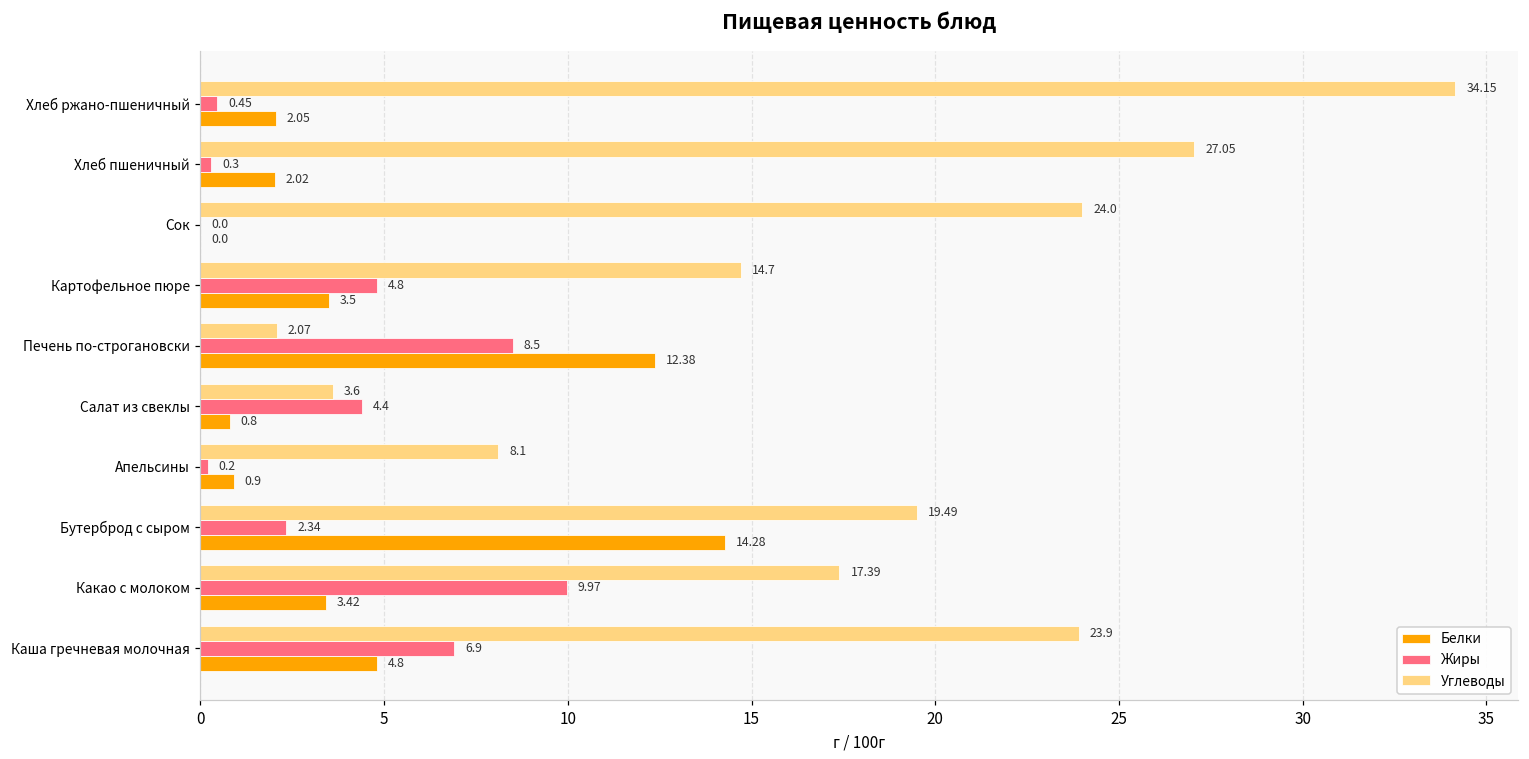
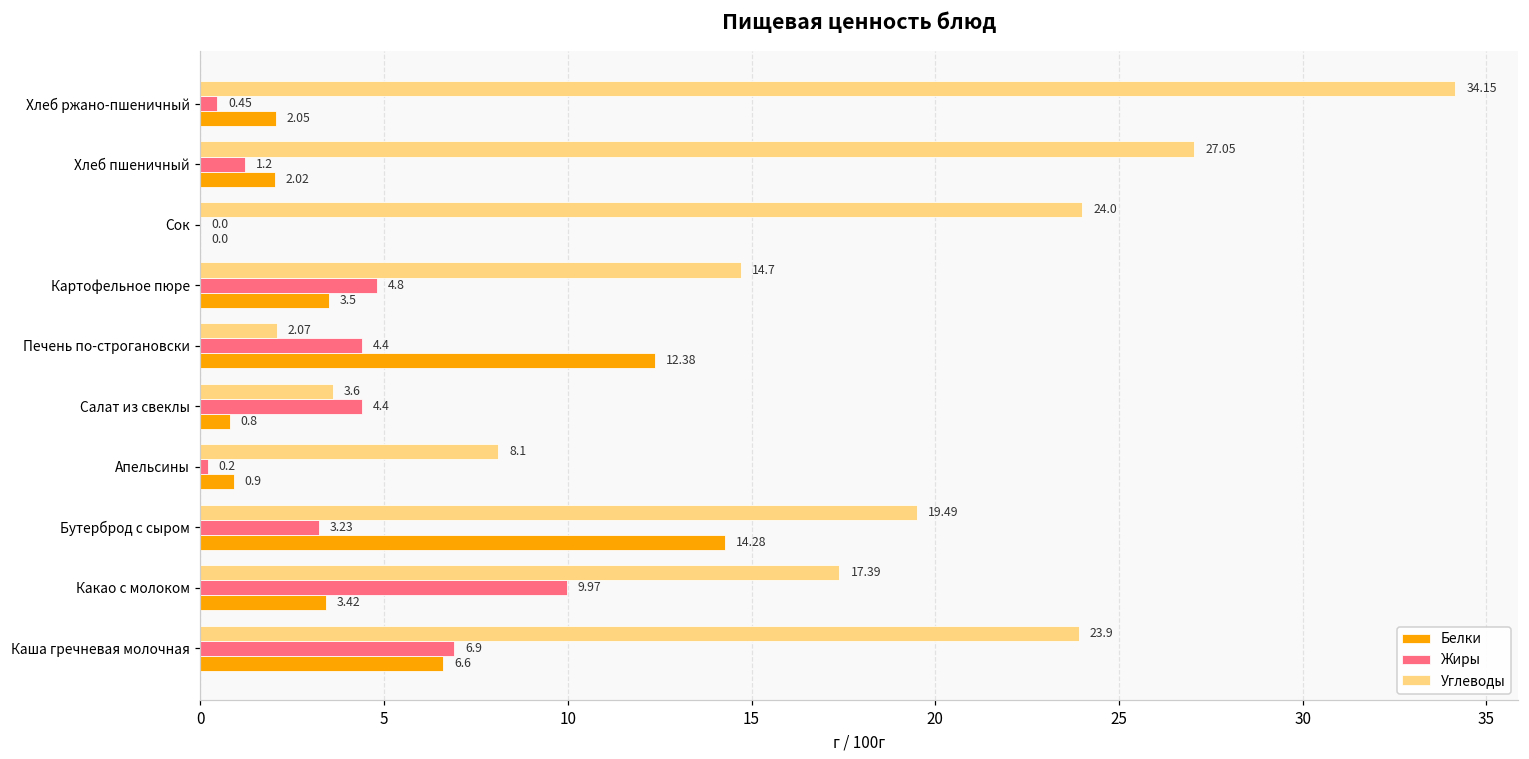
Жиры, Хлеб пшеничный: 0.3 -> 1.2
Жиры, Печень по-строгановски: 8.5 -> 4.4
Жиры, Бутерброд с сыром: 2.34 -> 3.23
Белки, Каша гречневая молочная: 4.8 -> 6.6
